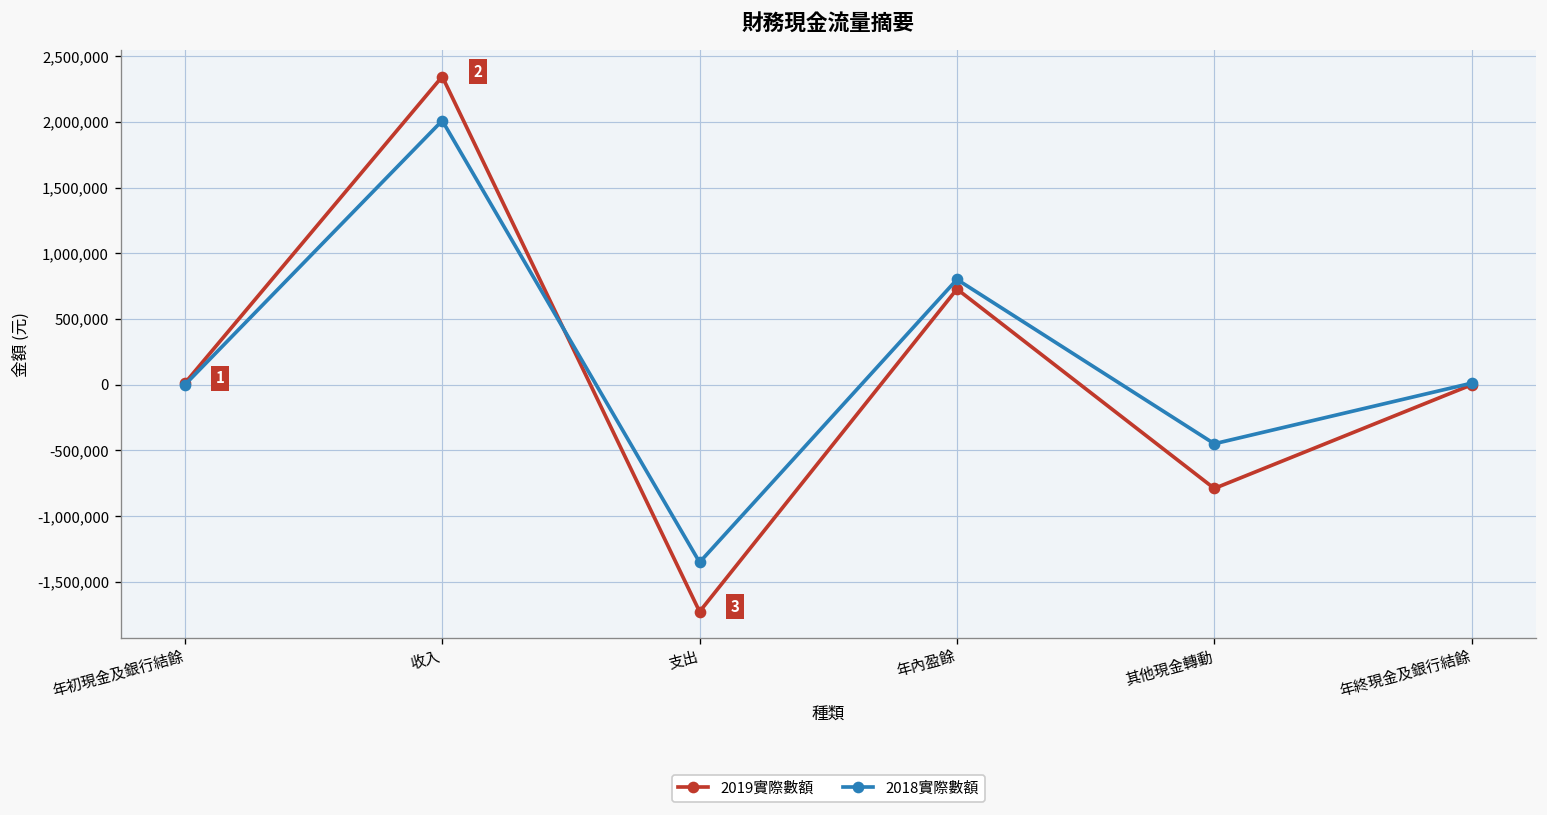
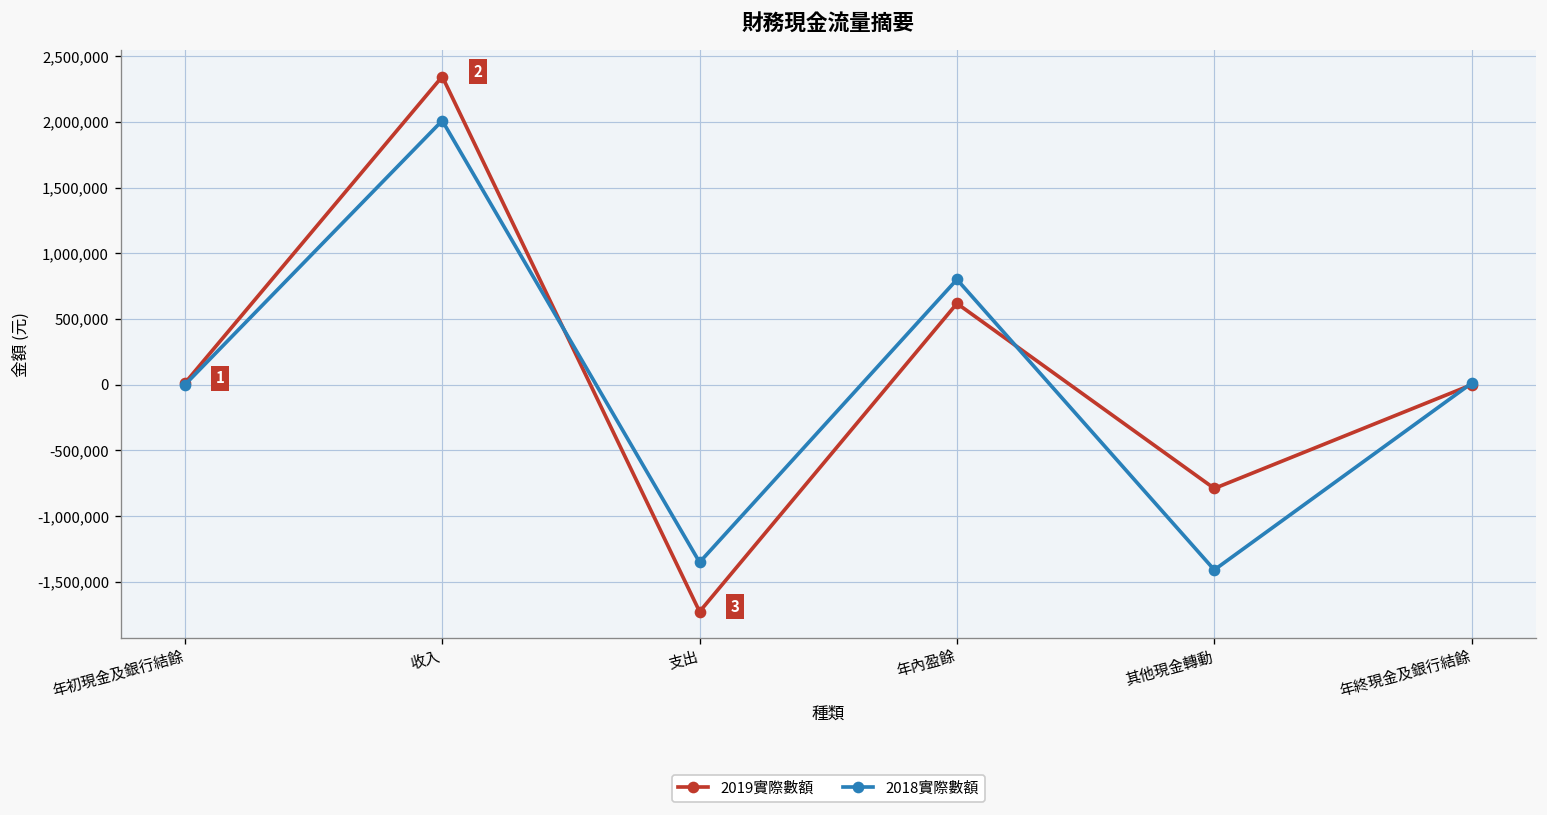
2019實際數額, 年內盈餘: 730,000 -> 620,000
2018實際數額, 其他現金轉動: -450,000 -> -1,410,000
